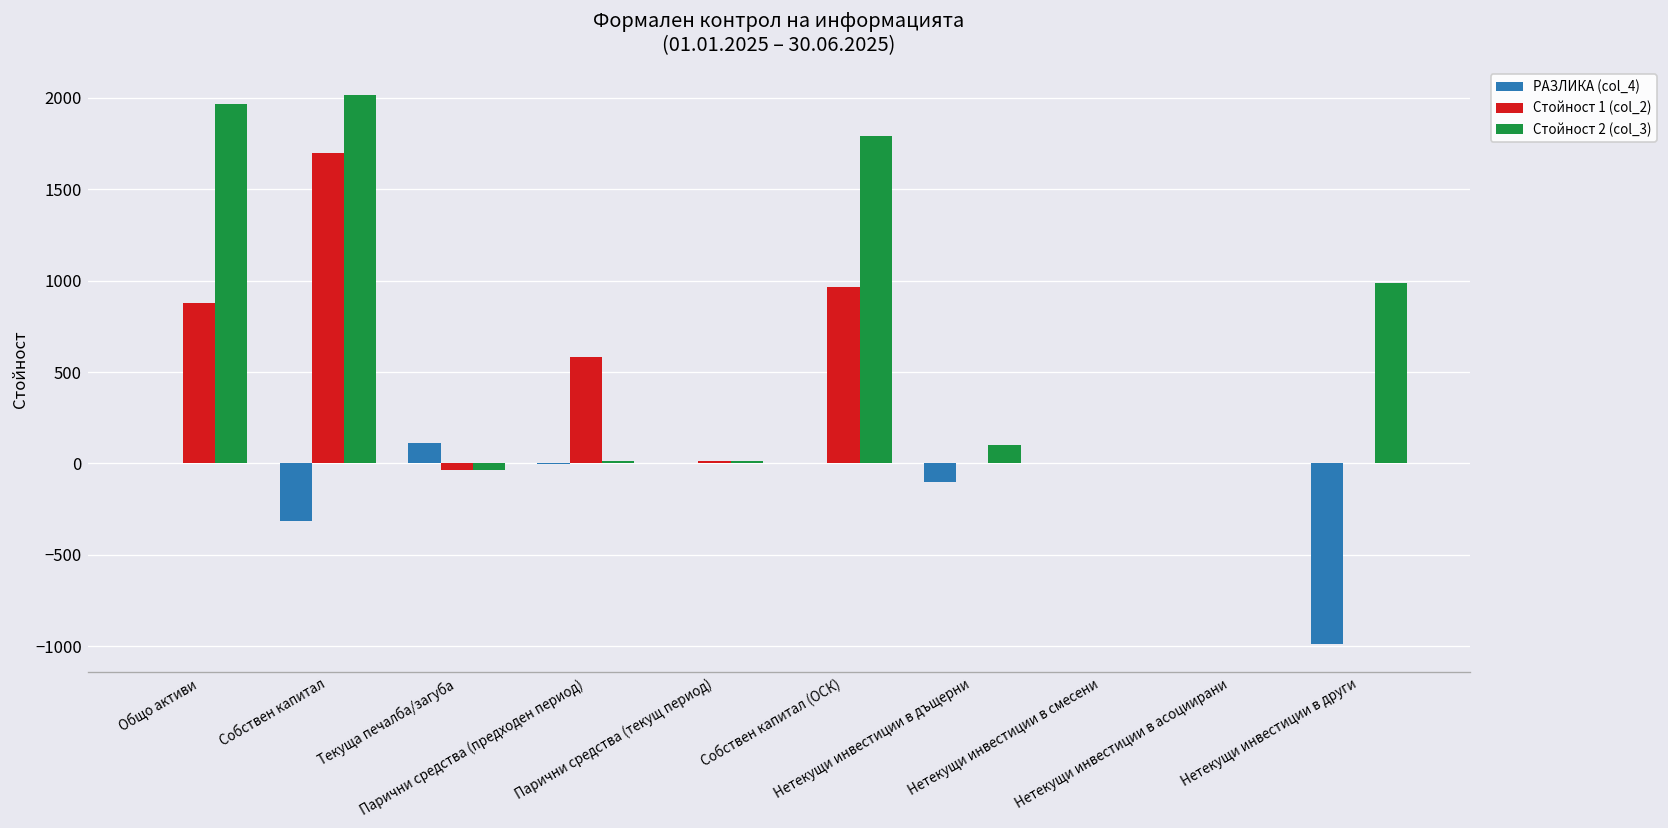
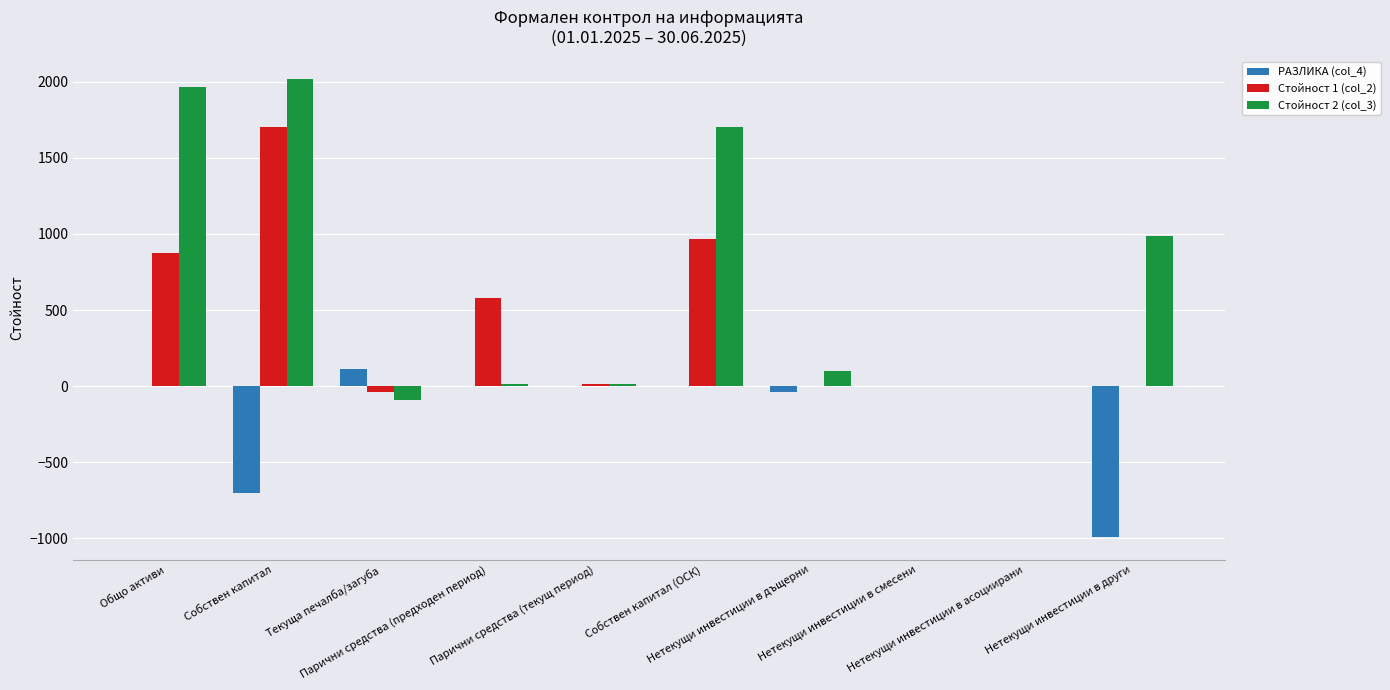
РАЗЛИКА (col_4), Собствен капитал: -310 -> -700
Стойност 2 (col_3), Текуща печалба/загуба: -30 -> -90
Стойност 2 (col_3), Собствен капитал (ОСК): 1790 -> 1700
РАЗЛИКА (col_4), Нетекущи инвестиции в дъщерни: -100 -> -40
